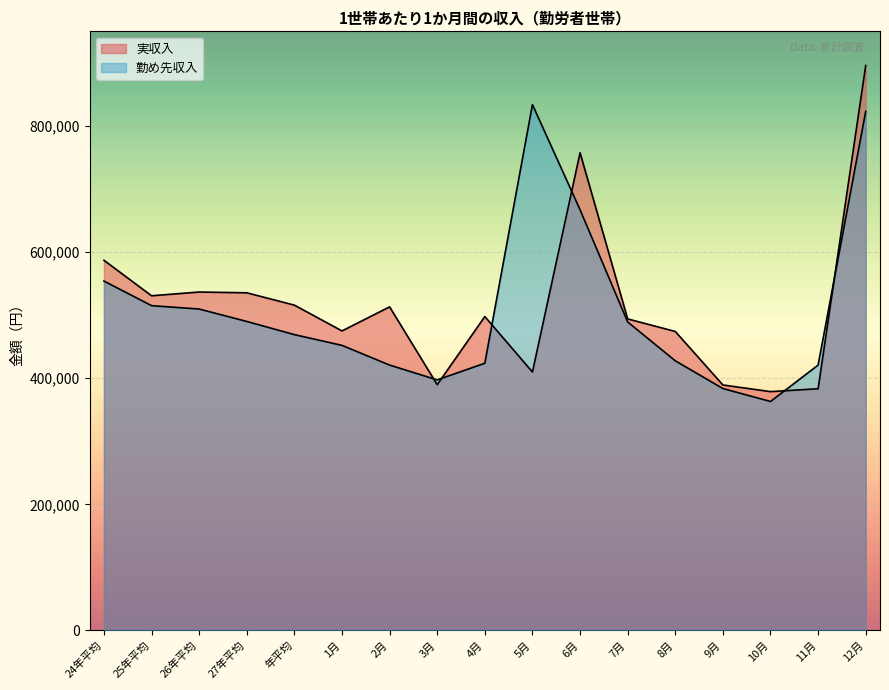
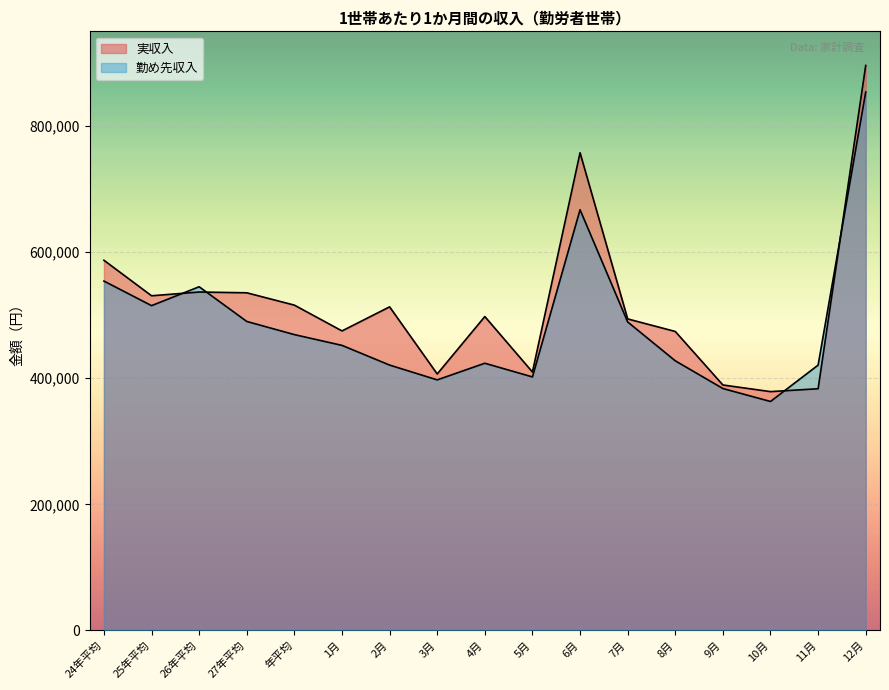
勤め先収入, 26年平均: 510,000 -> 550,000
実収入, 3月: 390,000 -> 410,000
勤め先収入, 5月: 830,000 -> 400,000
勤め先収入, 12月: 820,000 -> 850,000
